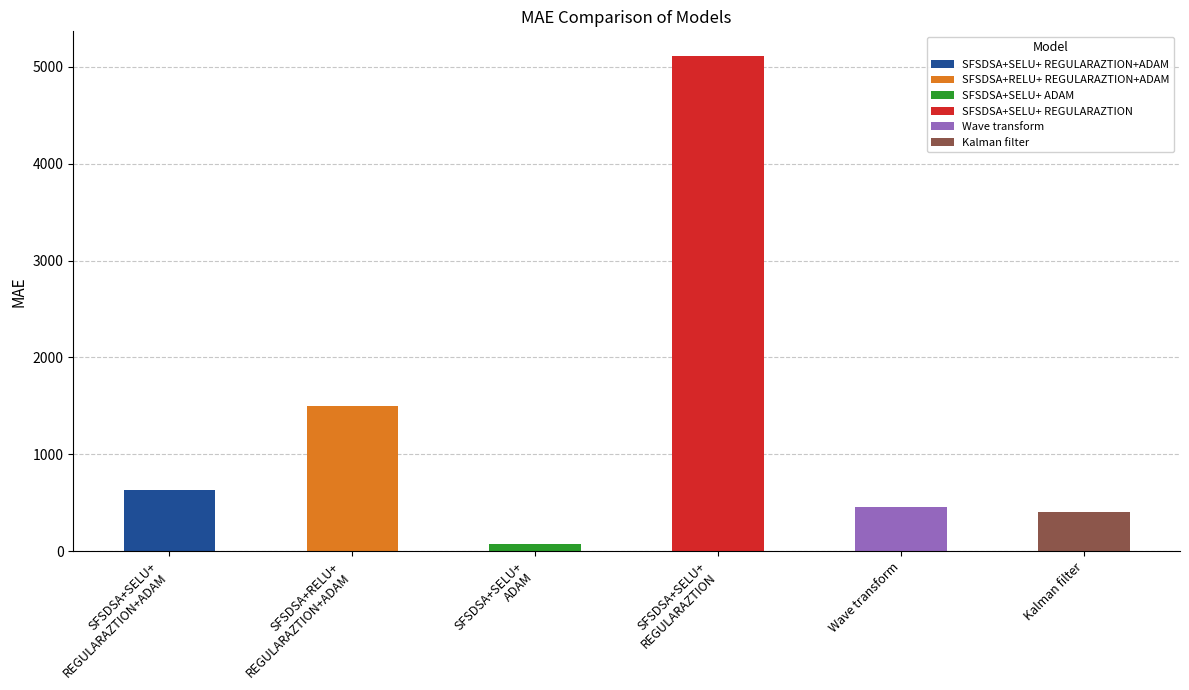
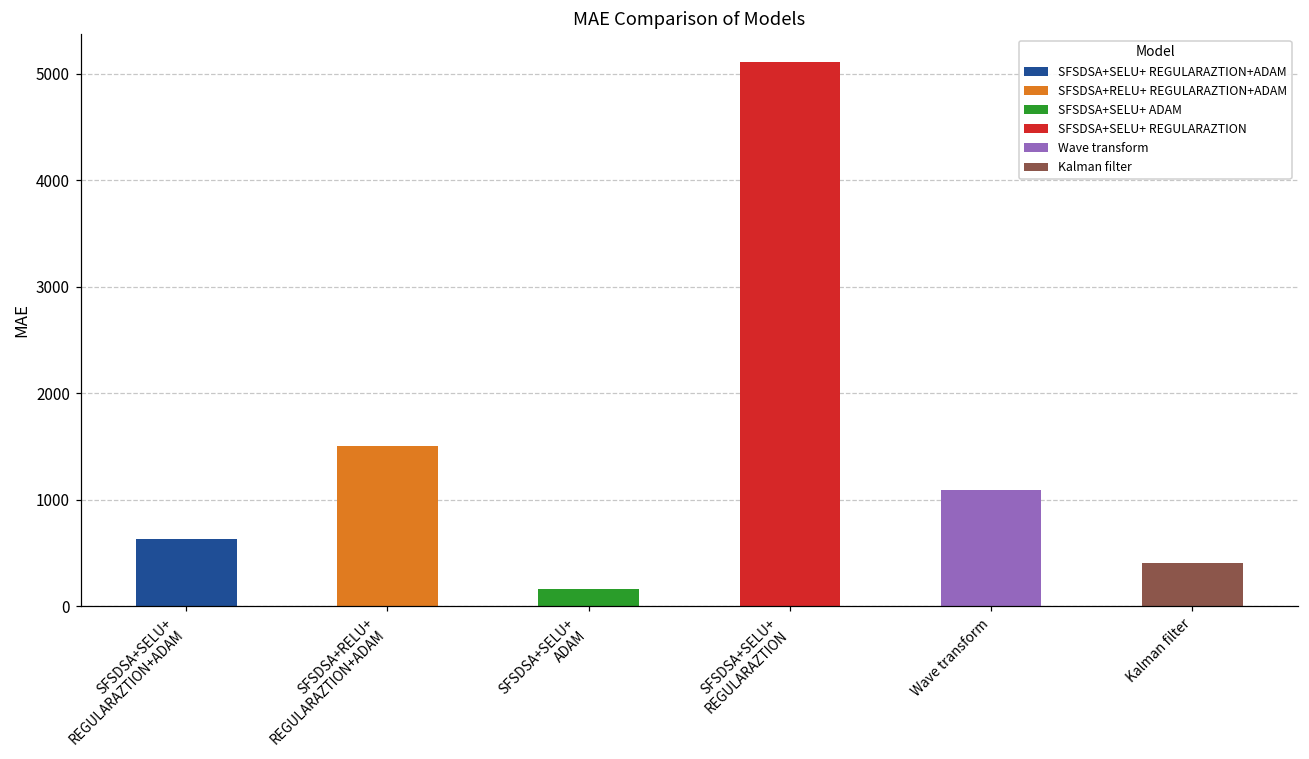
SFSDSA+SELU+ ADAM: 100 -> 200
Wave transform: 500 -> 1100
